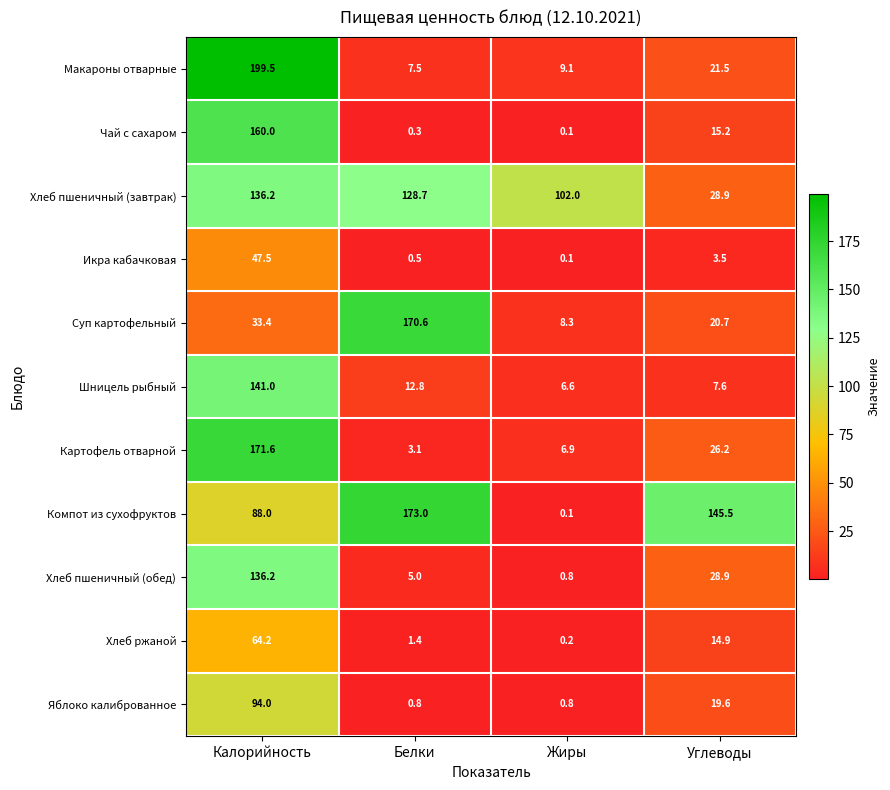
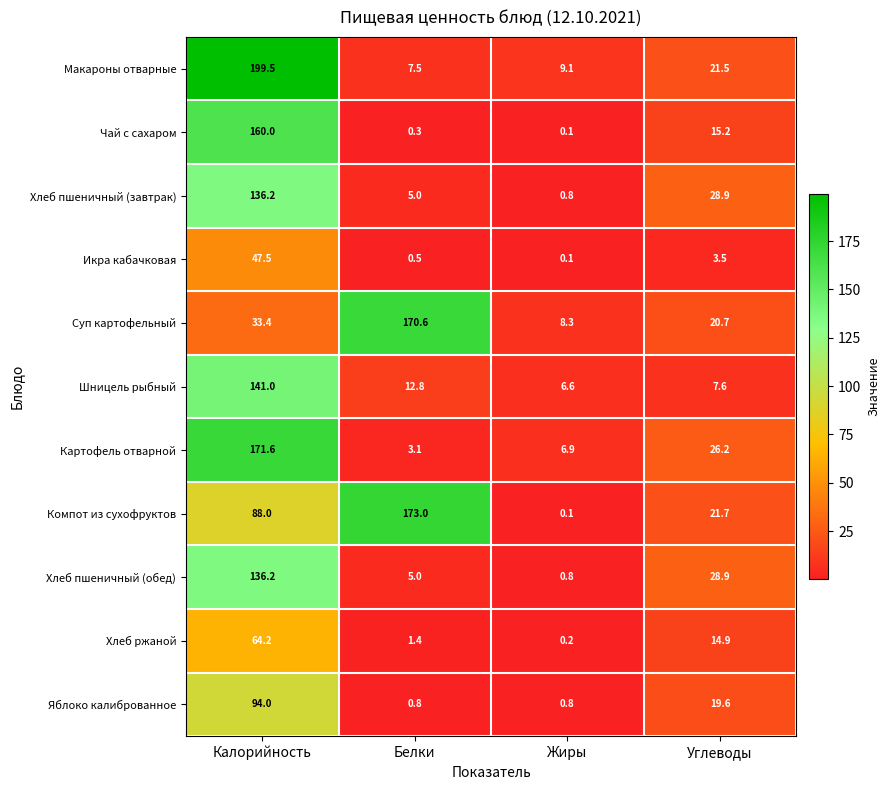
Хлеб пшеничный (завтрак), Белки: 128.7 -> 5.0
Хлеб пшеничный (завтрак), Жиры: 102.0 -> 0.8
Компот из сухофруктов, Углеводы: 145.5 -> 21.7
